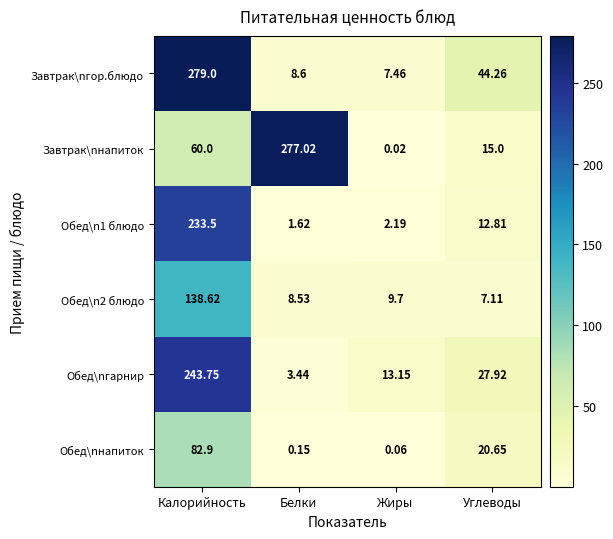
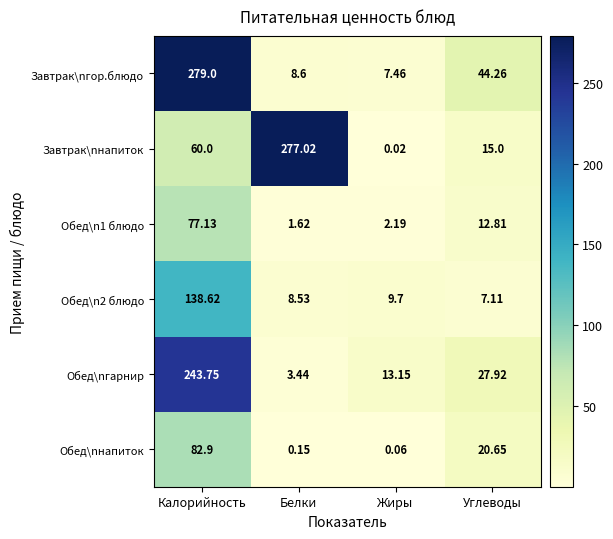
Обед\n1 блюдо, Калорийность: 233.5 -> 77.13
